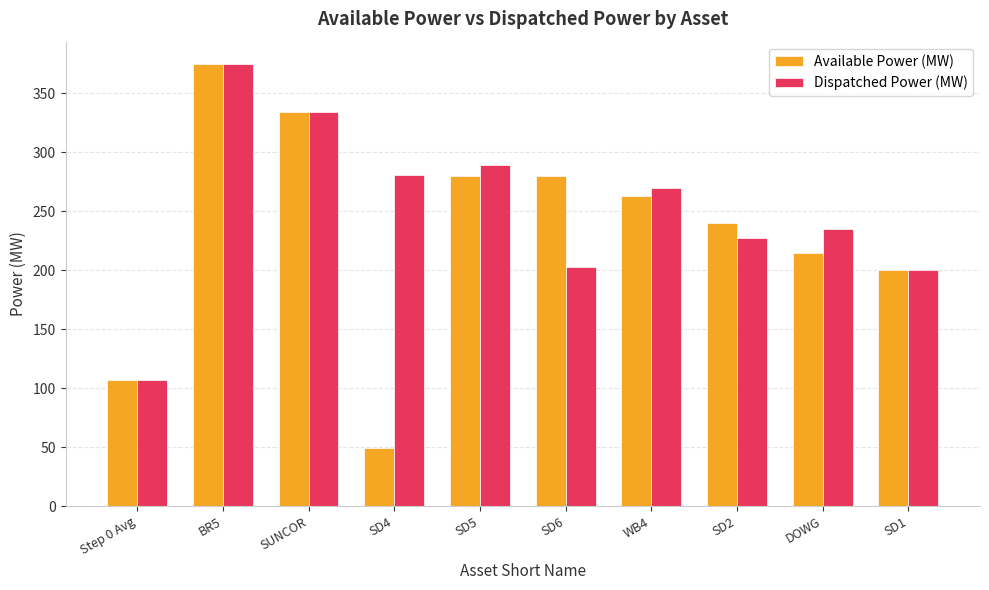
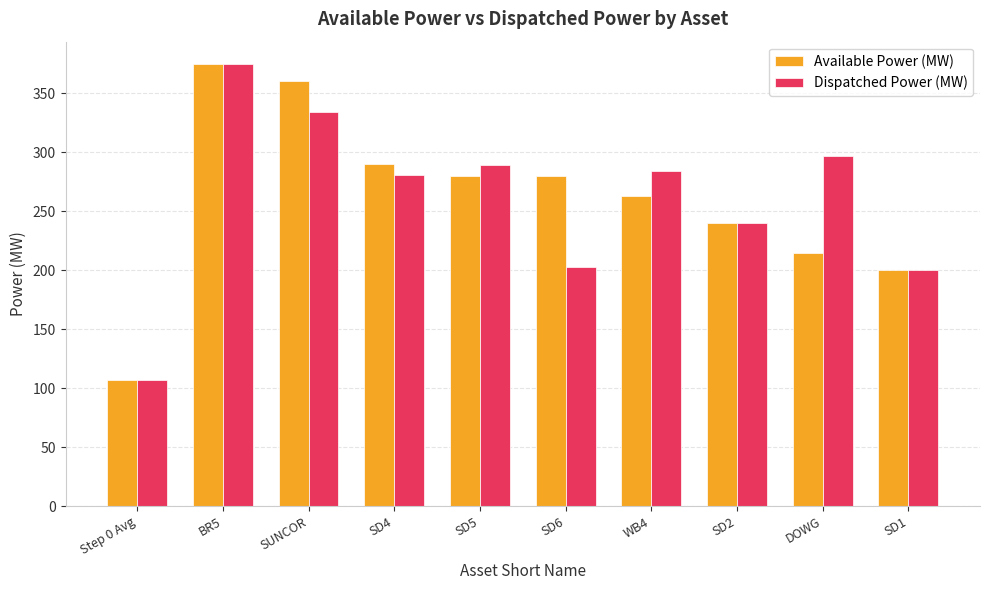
Available Power (MW), SUNCOR: 334 -> 360
Available Power (MW), SD4: 49 -> 290
Dispatched Power (MW), WB4: 270 -> 284
Dispatched Power (MW), SD2: 227 -> 240
Dispatched Power (MW), DOWG: 235 -> 297
